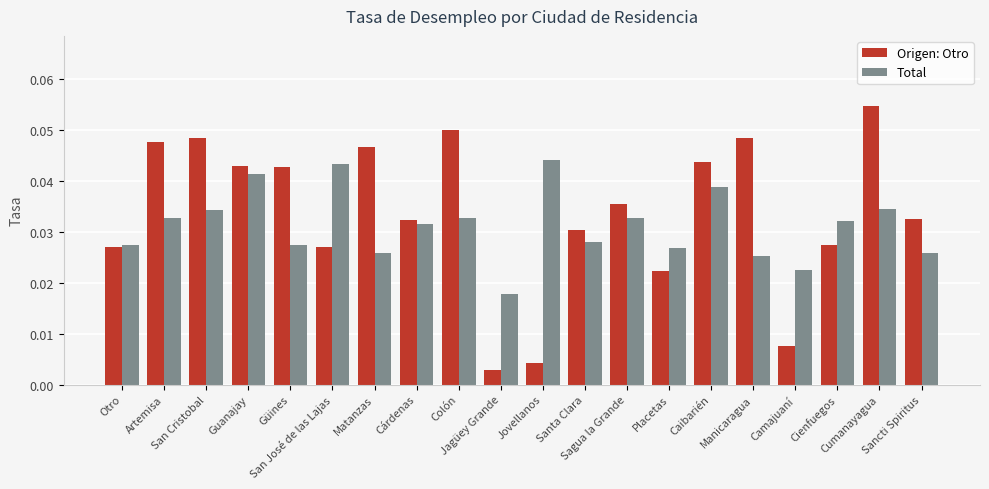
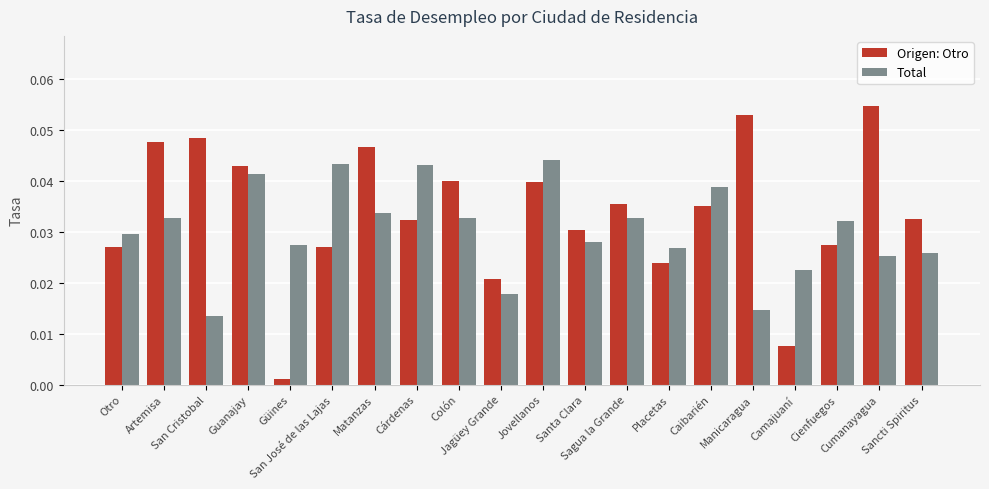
Total, Otro: 0.027 -> 0.029
Total, San Cristobal: 0.034 -> 0.013
Origen: Otro, Güines: 0.043 -> 0.001
Total, Matanzas: 0.026 -> 0.034
Total, Cárdenas: 0.032 -> 0.043
Origen: Otro, Colón: 0.05 -> 0.04
Origen: Otro, Jagüey Grande: 0.003 -> 0.021
Origen: Otro, Jovellanos: 0.004 -> 0.040
Origen: Otro, Placetas: 0.022 -> 0.024
Origen: Otro, Caibarién: 0.044 -> 0.035
Origen: Otro, Manicaragua: 0.048 -> 0.053
Total, Manicaragua: 0.025 -> 0.015
Total, Cumanayagua: 0.035 -> 0.025
